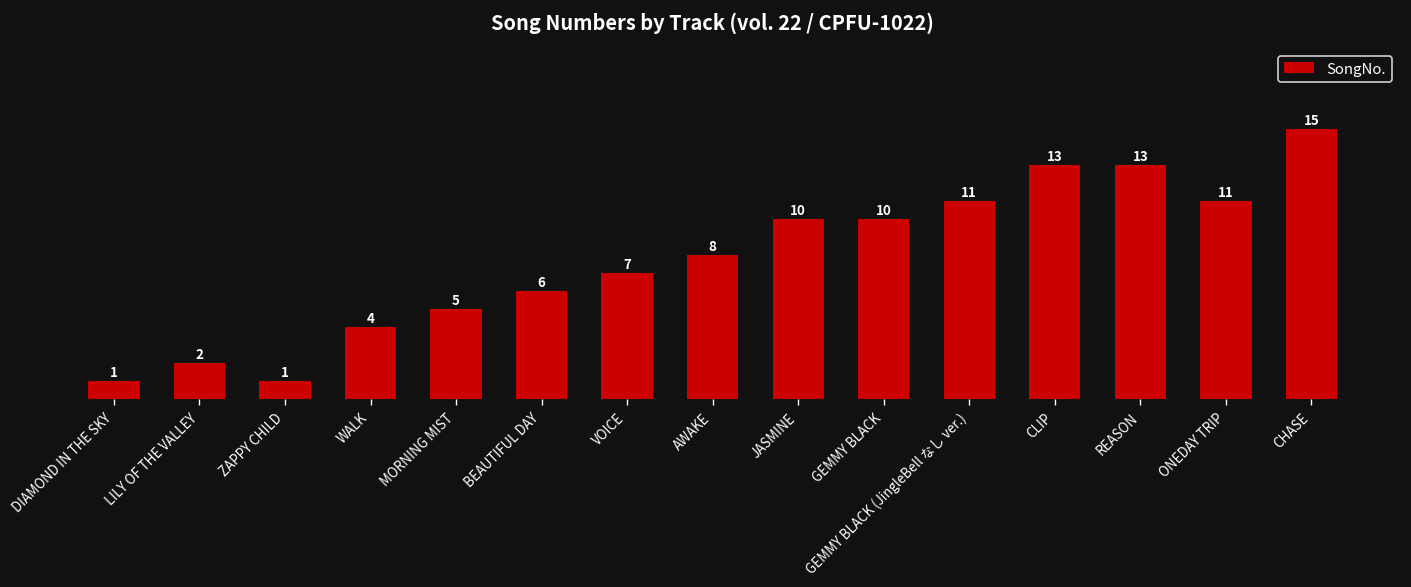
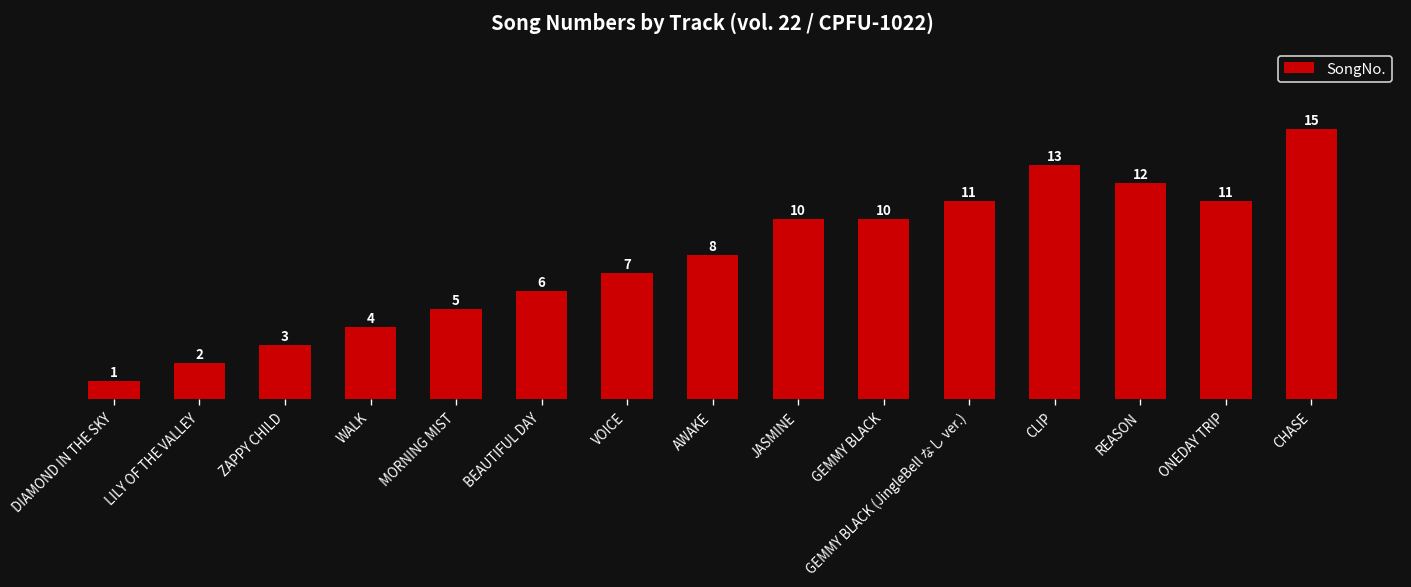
ZAPPY CHILD: 1 -> 3
REASON: 13 -> 12
